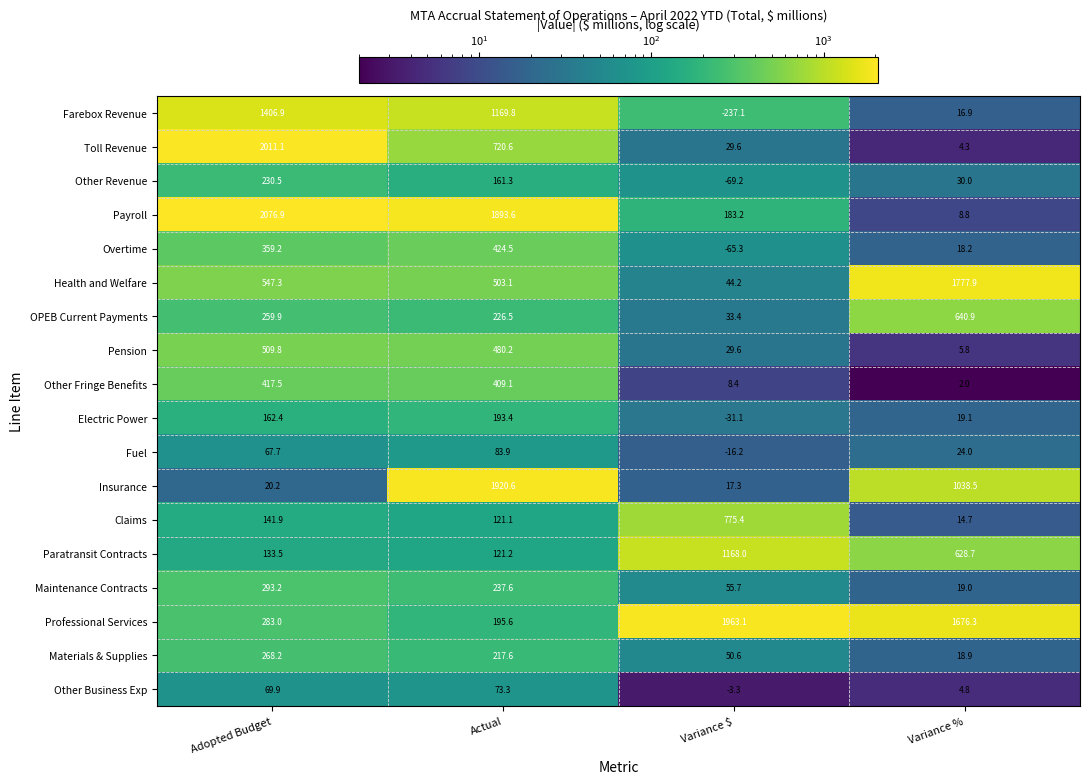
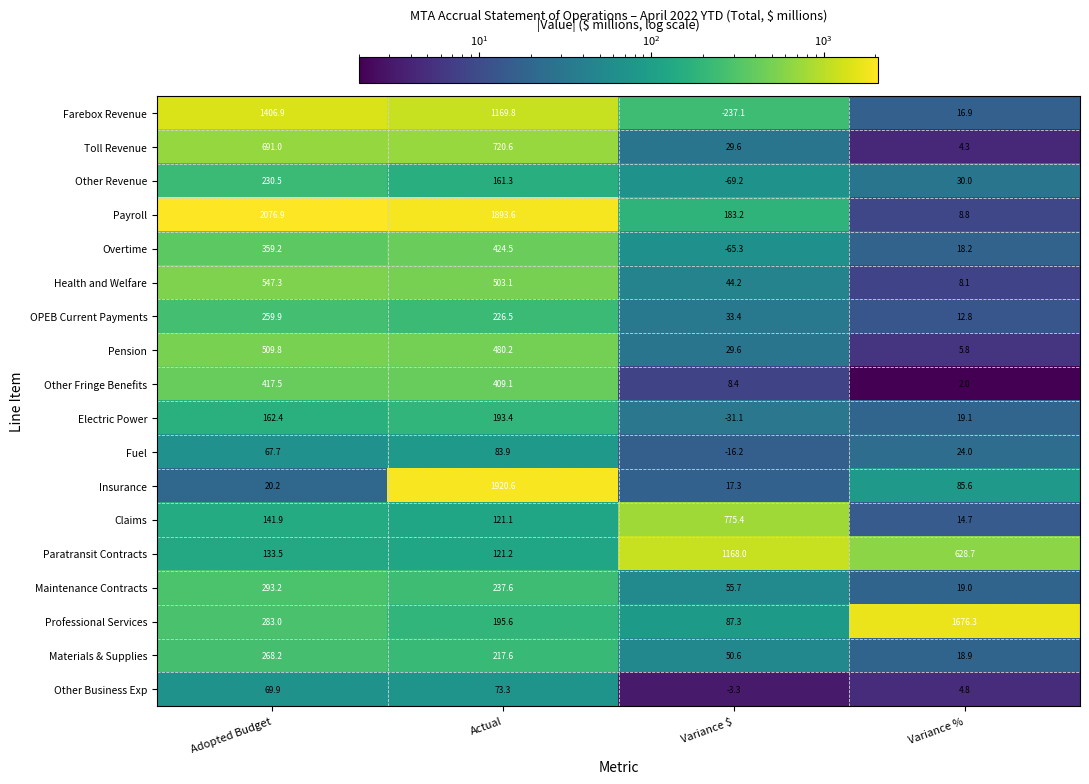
Toll Revenue, Adopted Budget: 2011.1 -> 691.0
Health and Welfare, Variance %: 1777.9 -> 8.1
OPEB Current Payments, Variance %: 640.9 -> 12.8
Insurance, Variance %: 1038.5 -> 85.6
Professional Services, Variance $: 1963.1 -> 87.3
